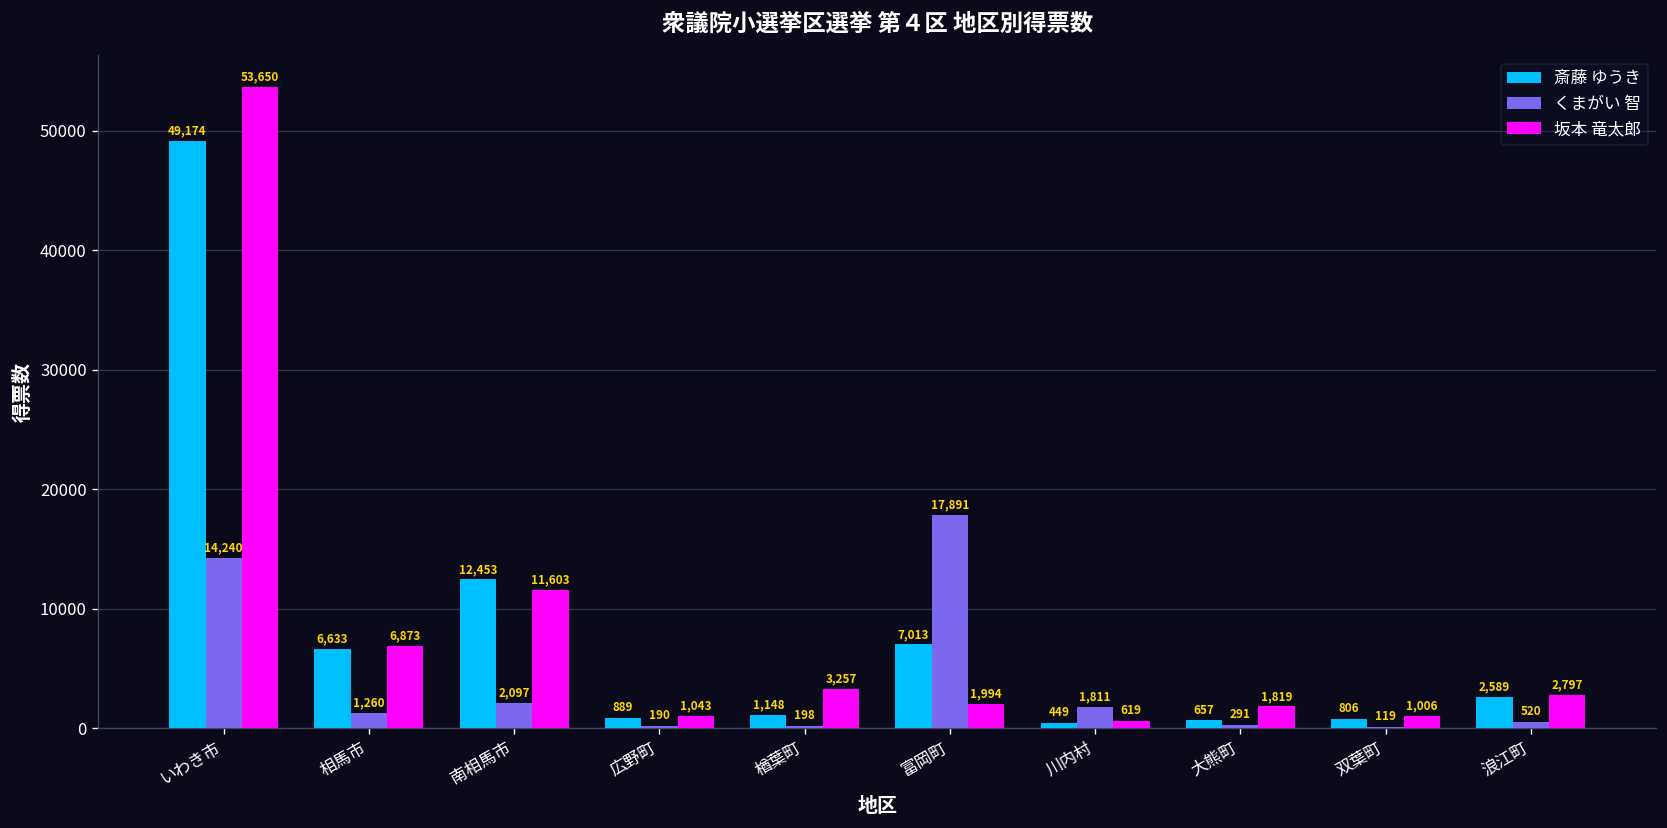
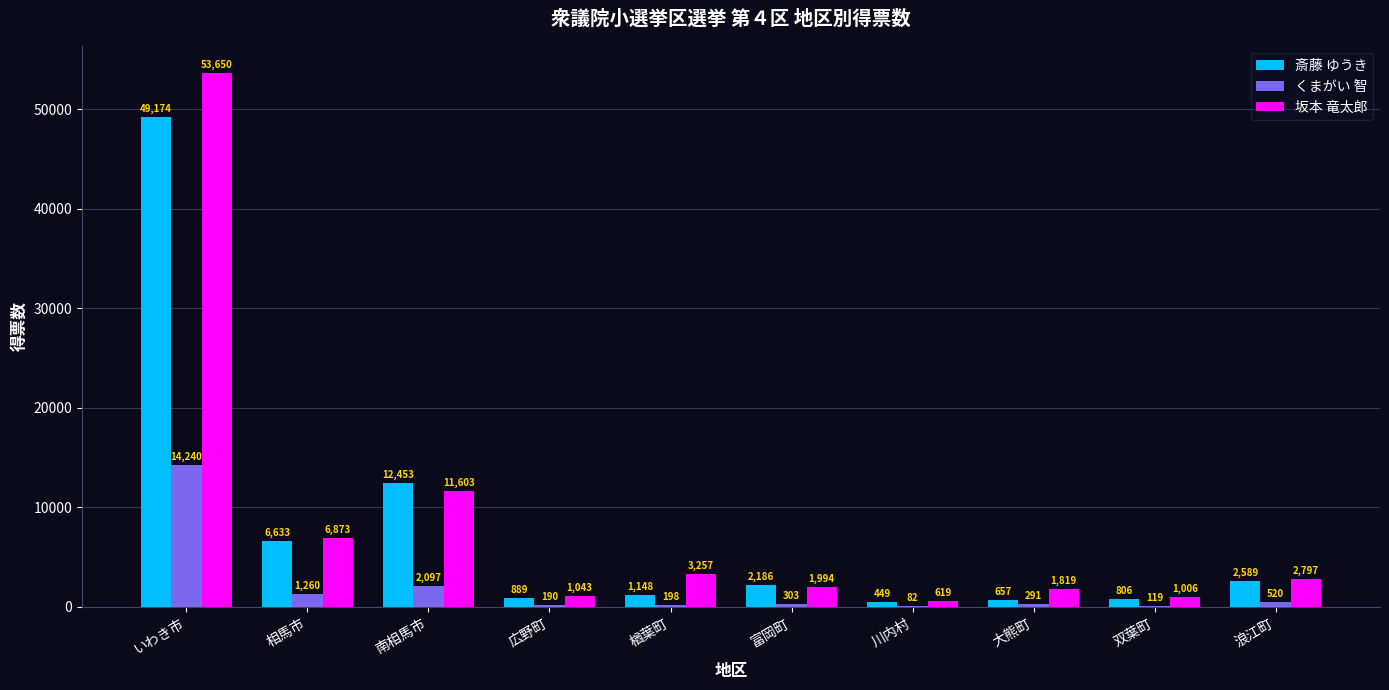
斎藤 ゆうき, 富岡町: 7,013 -> 2,186
くまがい 智, 富岡町: 17,891 -> 303
くまがい 智, 川内村: 1,811 -> 82
